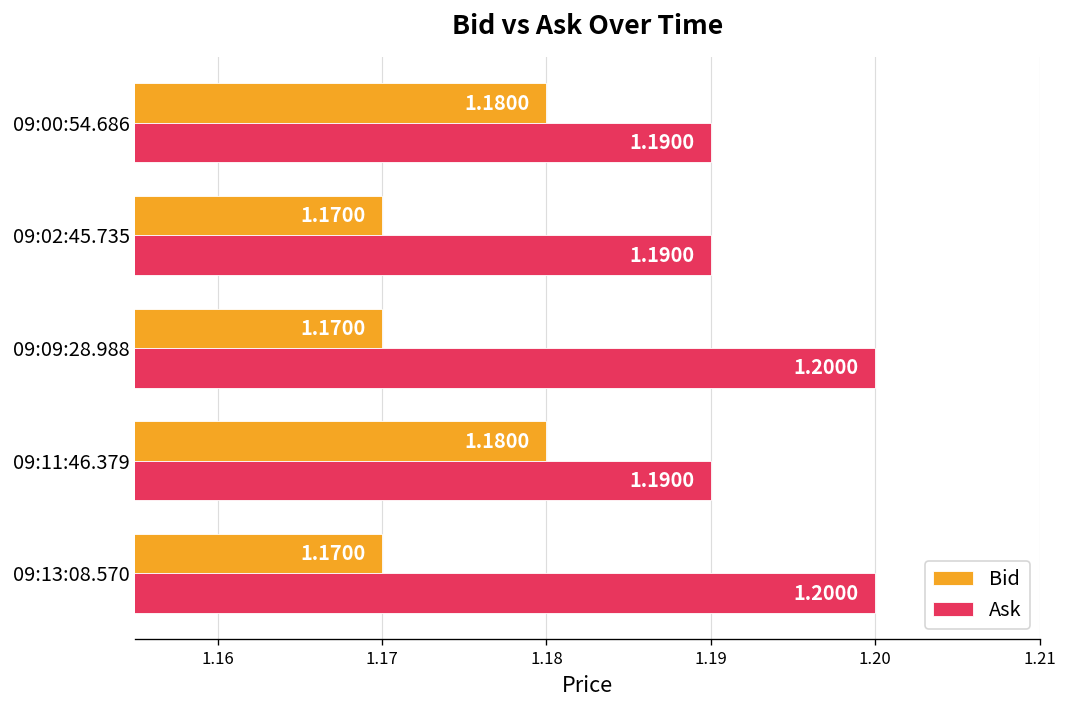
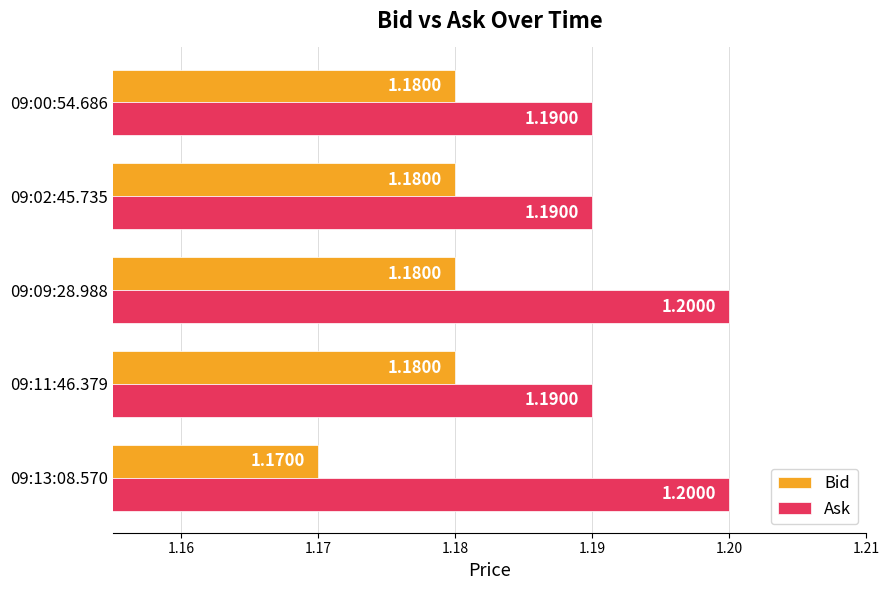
Bid, 09:02:45.735: 1.1700 -> 1.1800
Bid, 09:09:28.988: 1.1700 -> 1.1800
